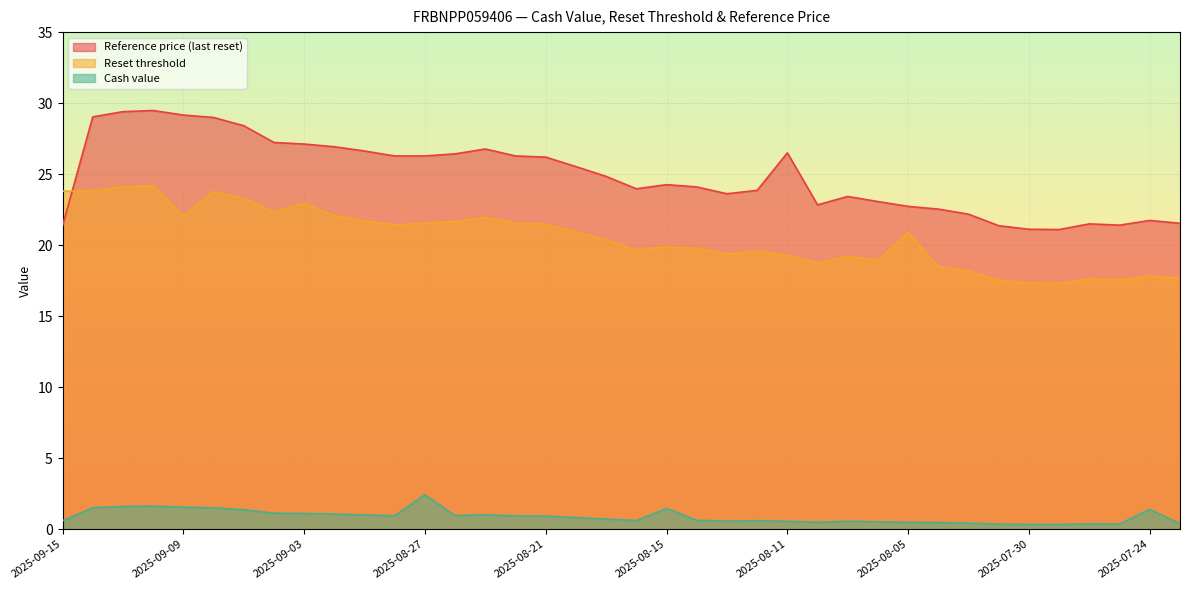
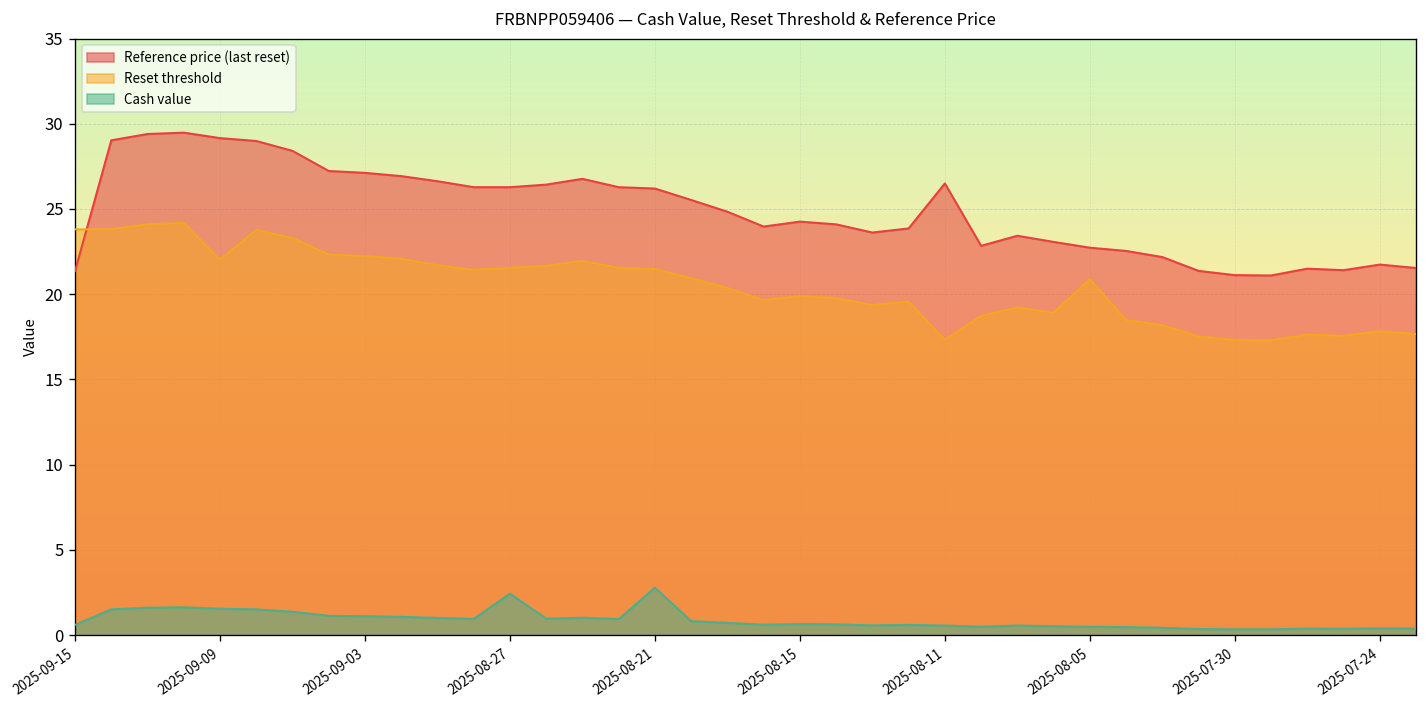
Reset threshold, 2025-09-03: 22.9 -> 22.2
Cash value, 2025-08-21: 0.9 -> 2.8
Cash value, 2025-08-15: 1.5 -> 0.7
Reset threshold, 2025-08-11: 19.3 -> 17.3
Cash value, 2025-07-24: 1.4 -> 0.4
